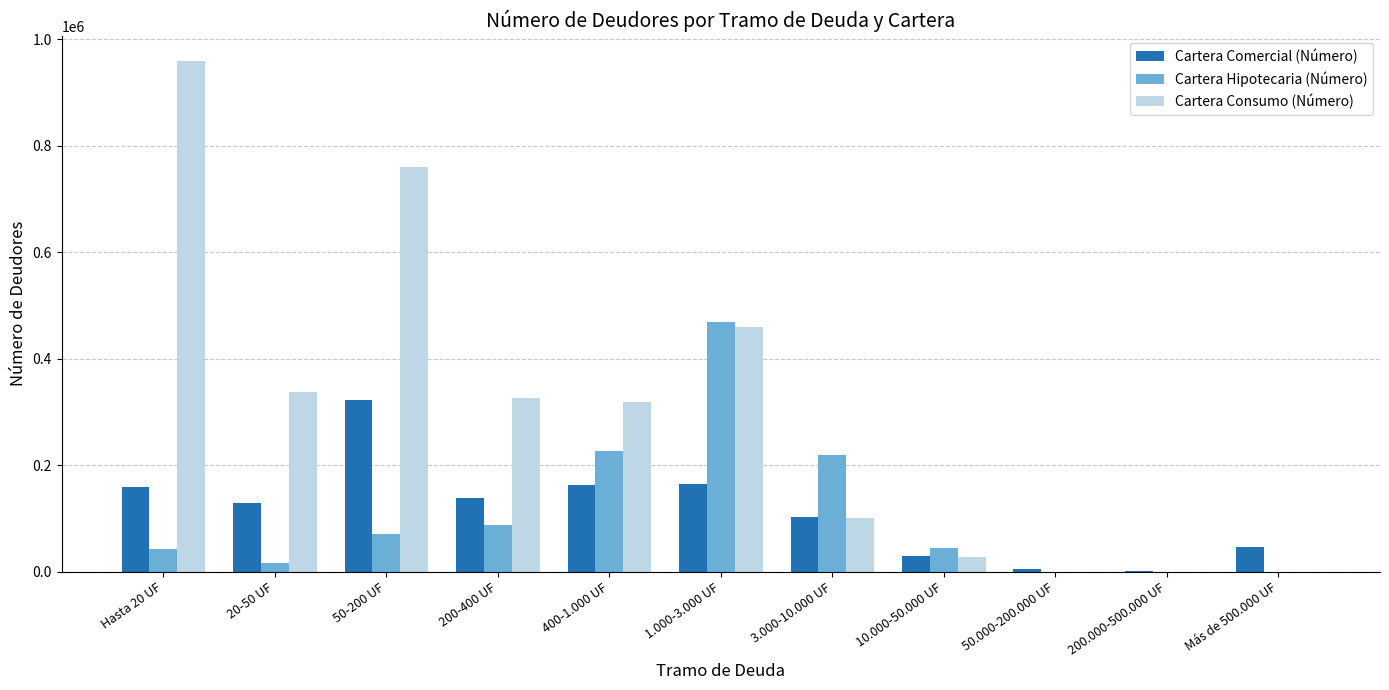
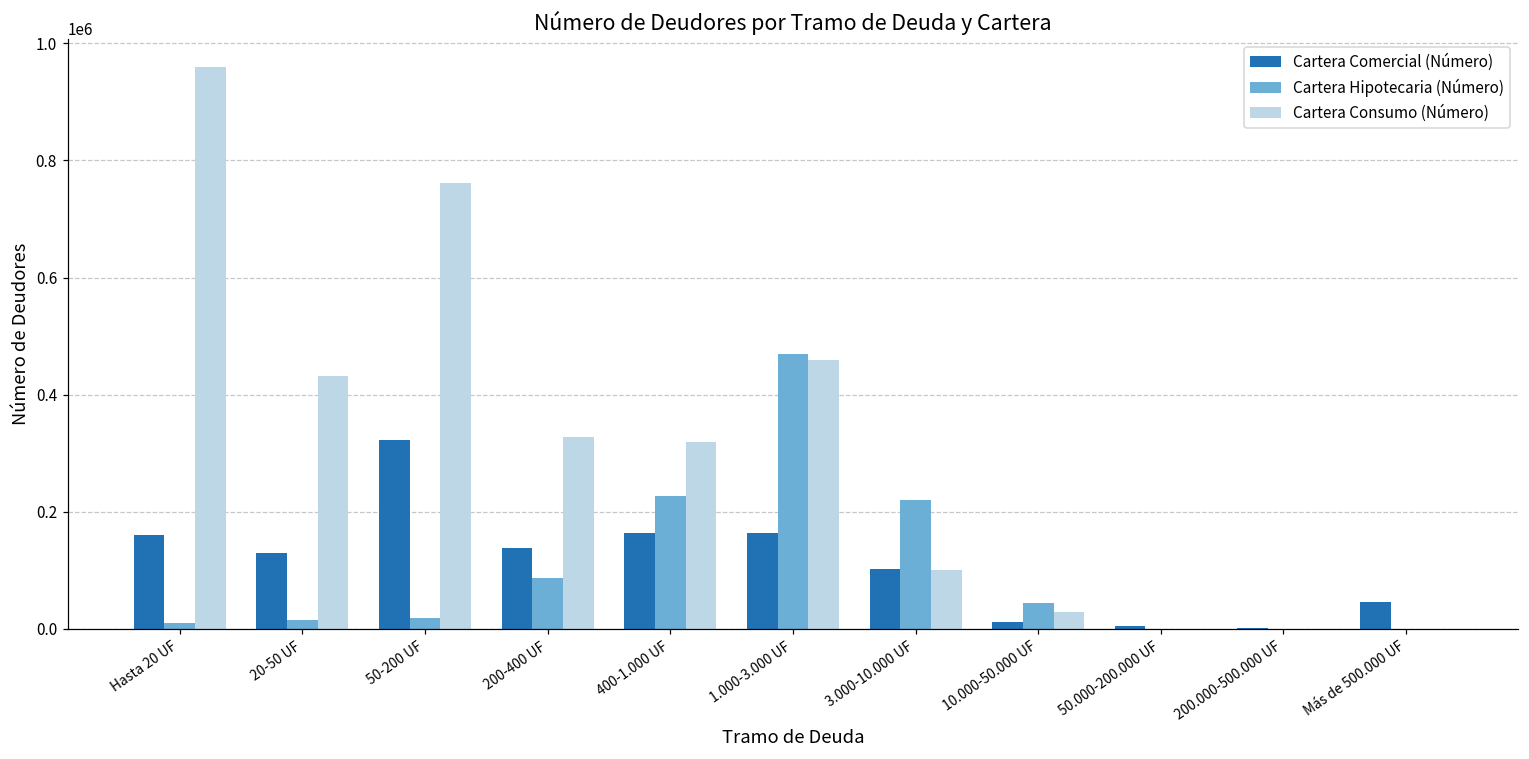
Cartera Hipotecaria (Número), Hasta 20 UF: 40000 -> 10000
Cartera Consumo (Número), 20-50 UF: 340000 -> 430000
Cartera Hipotecaria (Número), 50-200 UF: 70000 -> 20000
Cartera Comercial (Número), 10.000-50.000 UF: 30000 -> 10000
